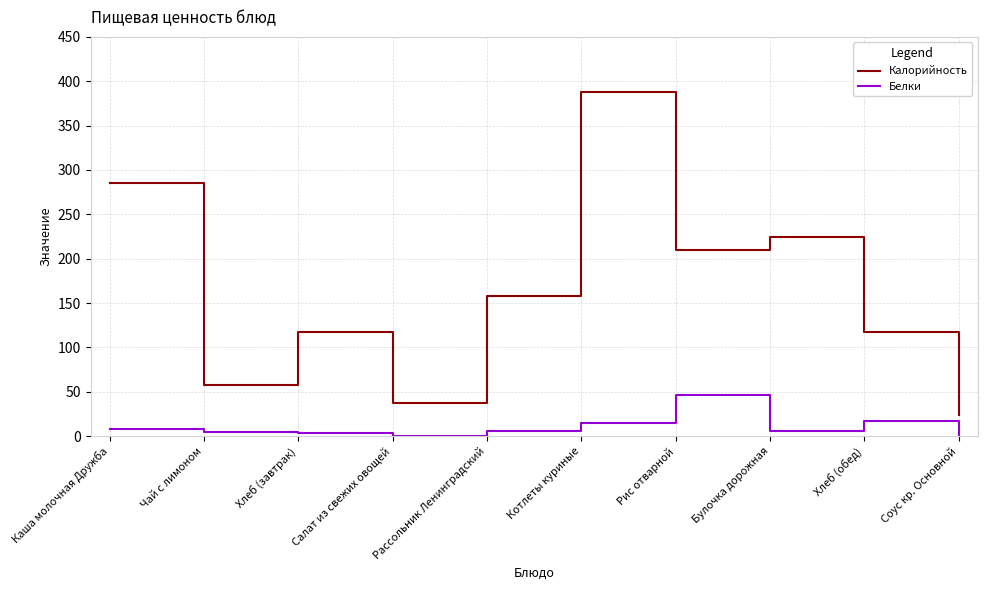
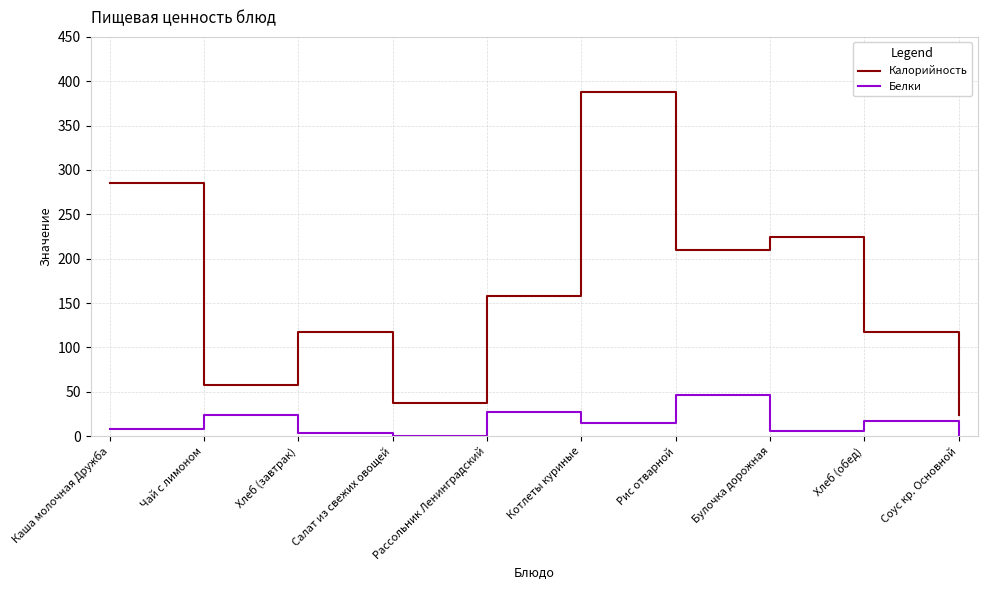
Белки, Чай с лимоном: 0 -> 20
Белки, Рассольник Ленинградский: 10 -> 30
